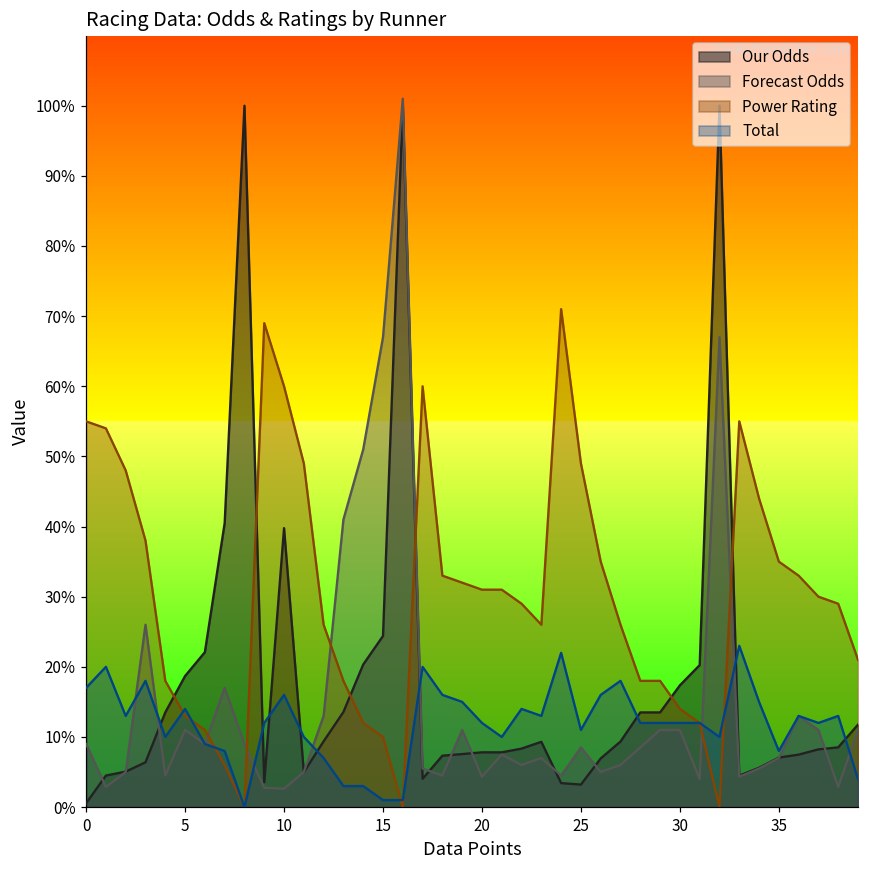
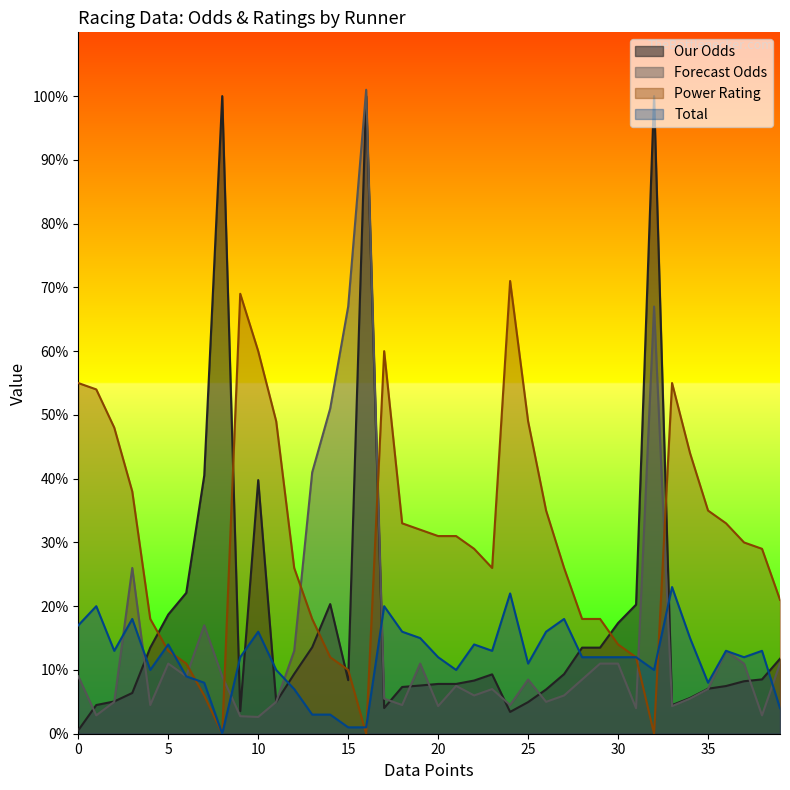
Our Odds, 15: 24% -> 8%
Our Odds, 25: 3% -> 5%
